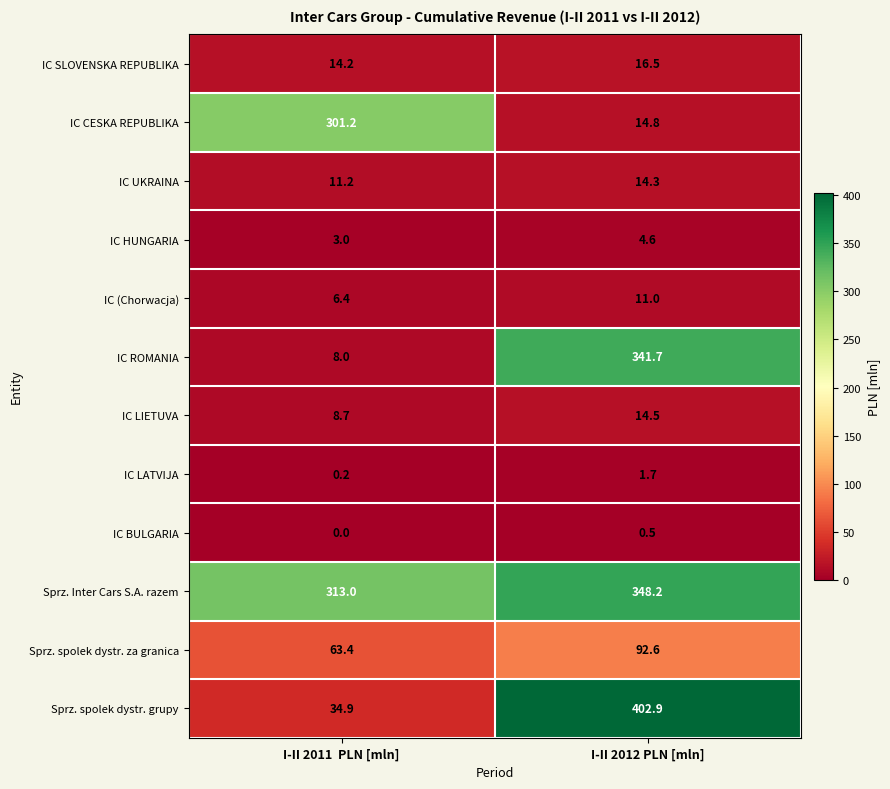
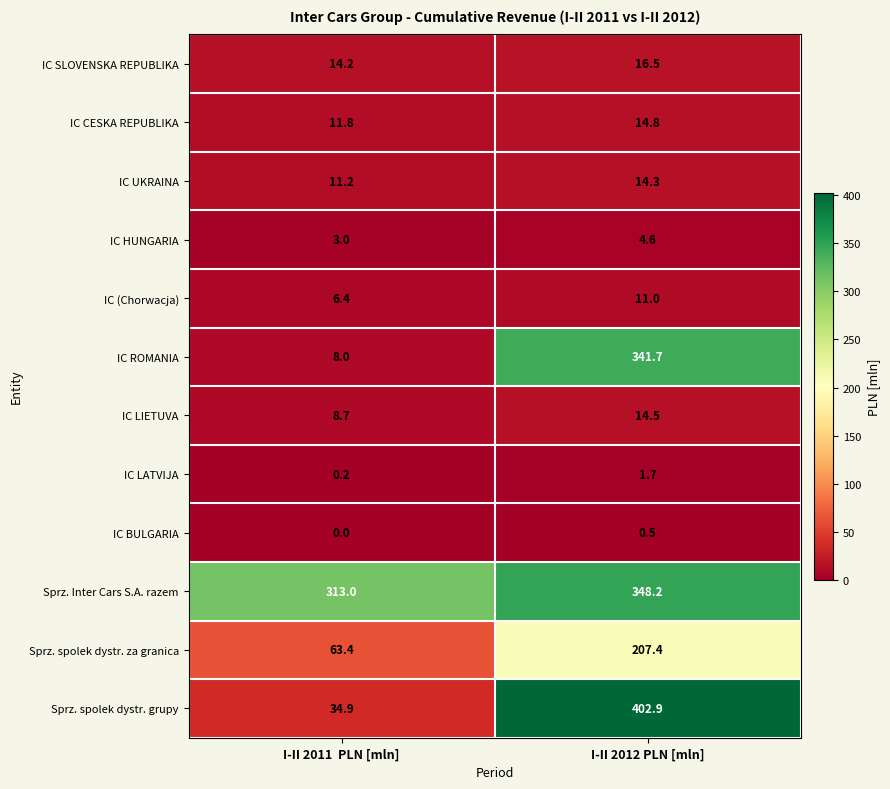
IC CESKA REPUBLIKA, I-II 2011 PLN [mln]: 301.2 -> 11.8
Sprz. spolek dystr. za granica, I-II 2012 PLN [mln]: 92.6 -> 207.4
